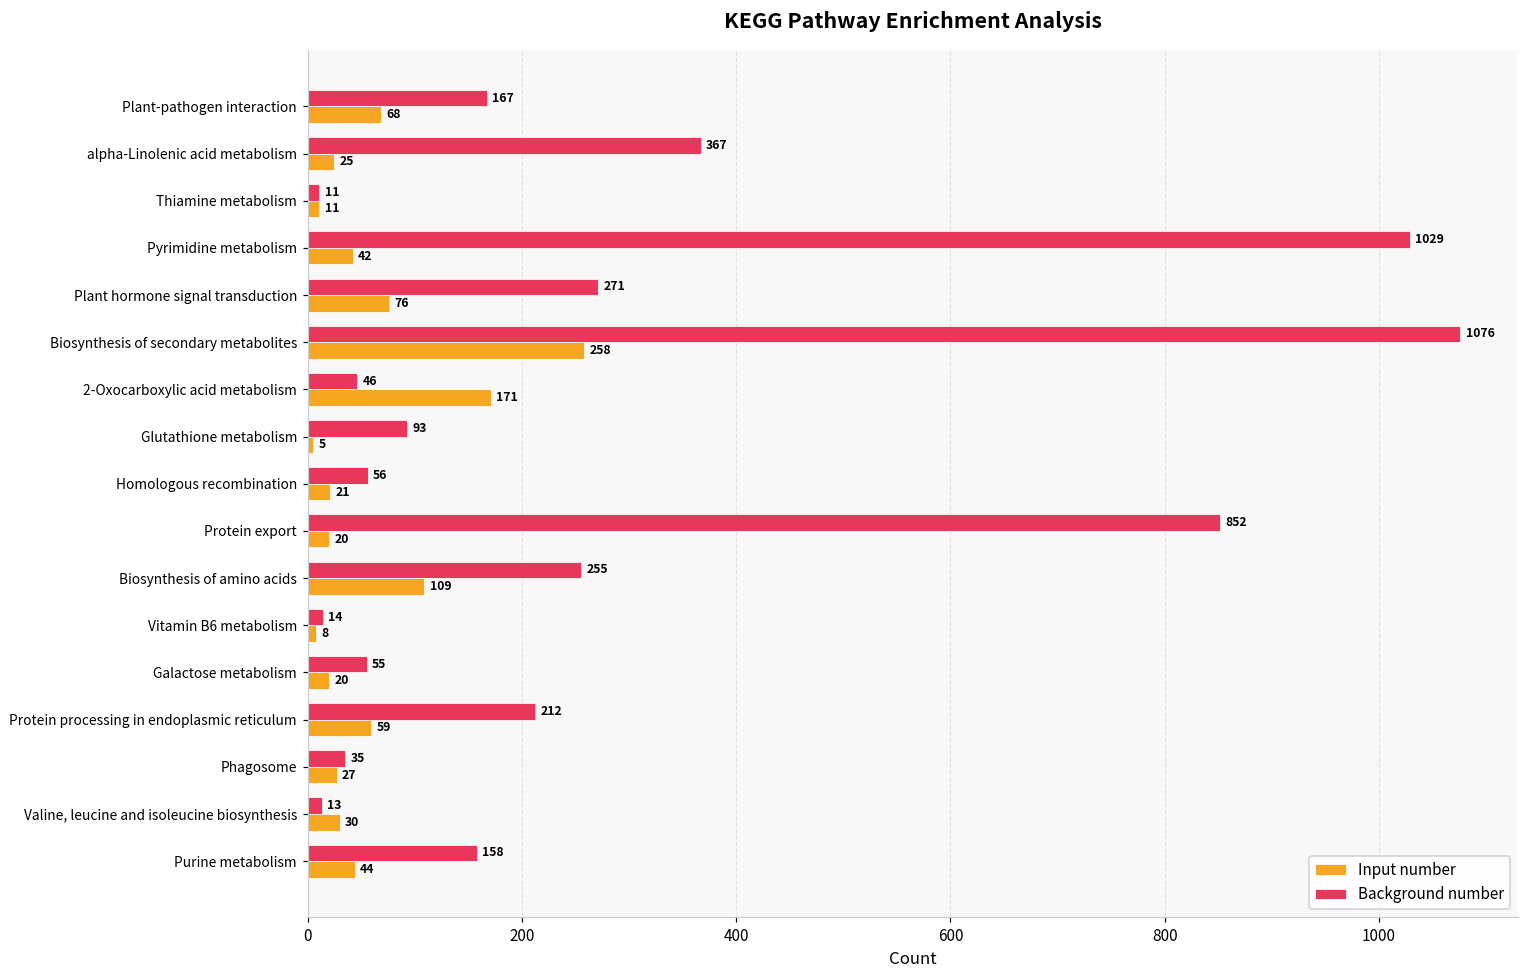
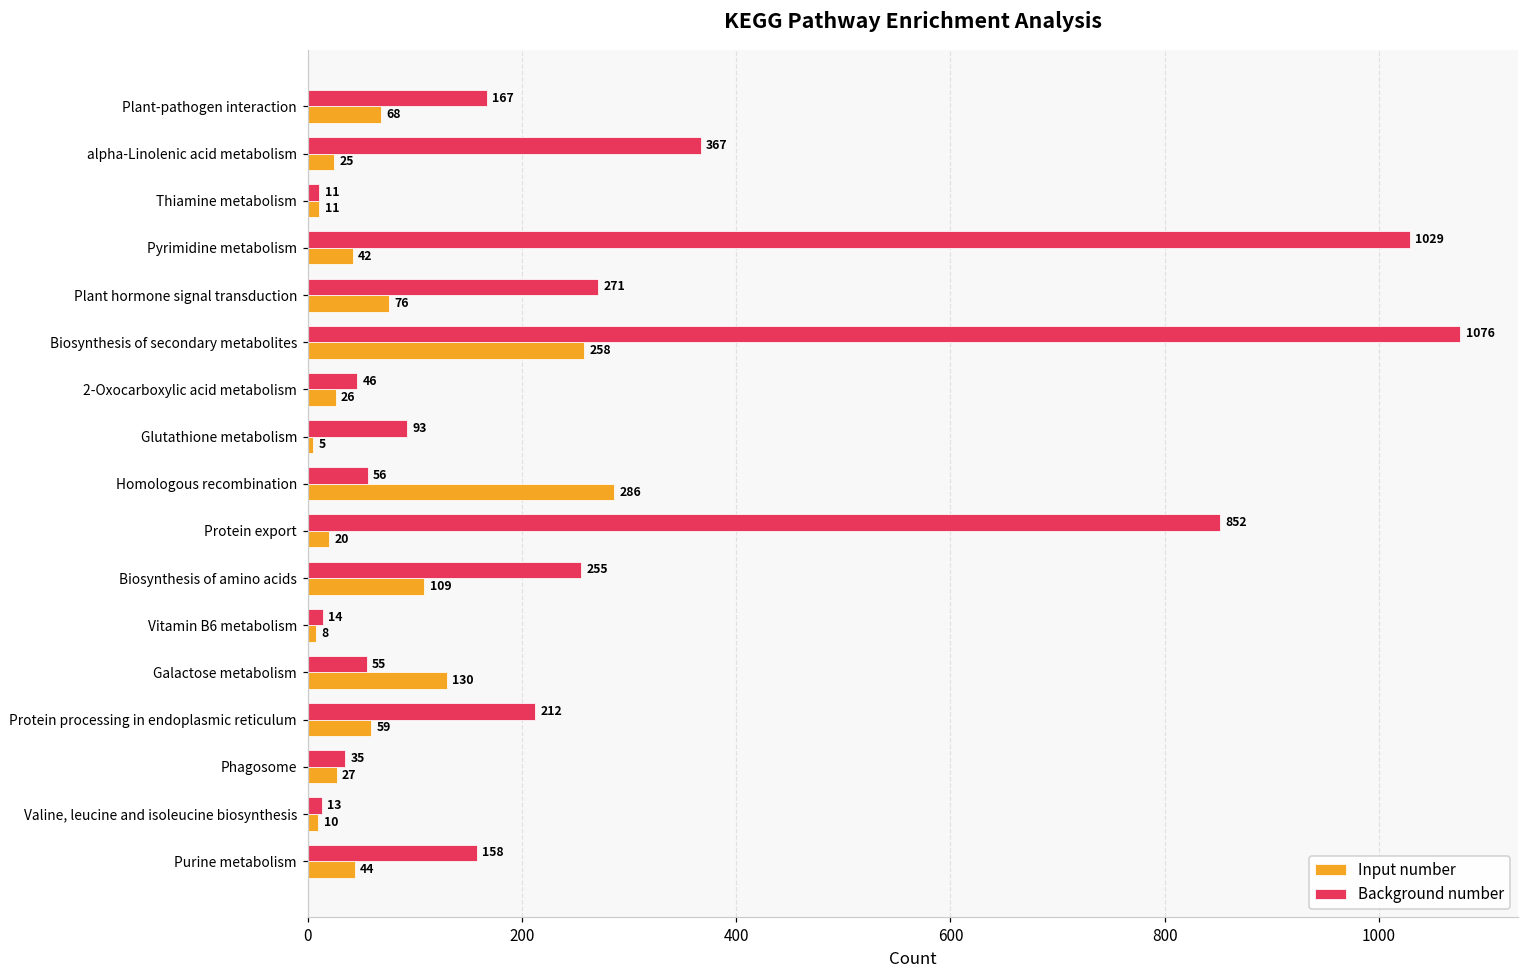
Input number, 2-Oxocarboxylic acid metabolism: 171 -> 26
Input number, Homologous recombination: 21 -> 286
Input number, Galactose metabolism: 20 -> 130
Input number, Valine, leucine and isoleucine biosynthesis: 30 -> 10
